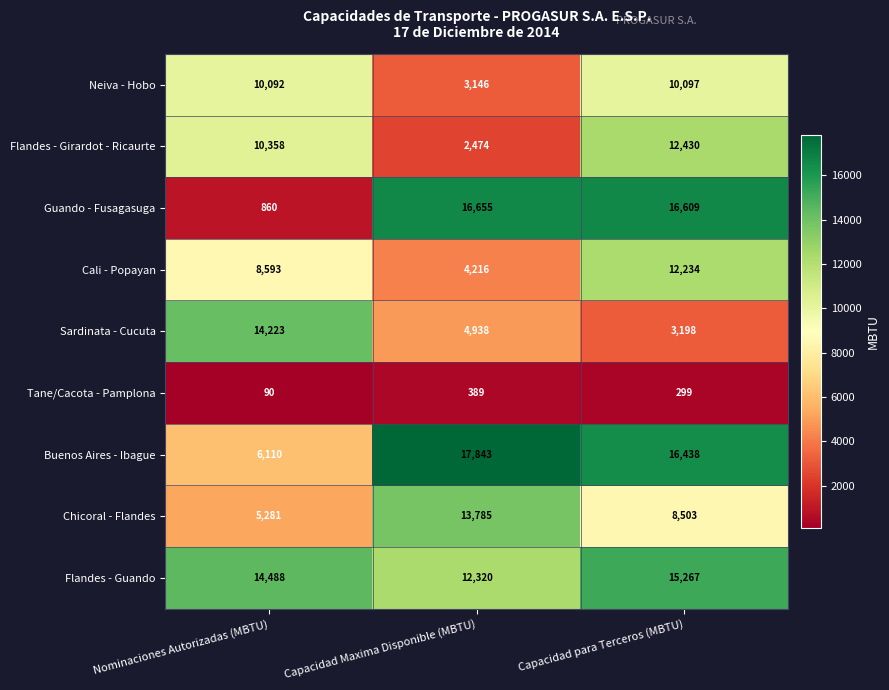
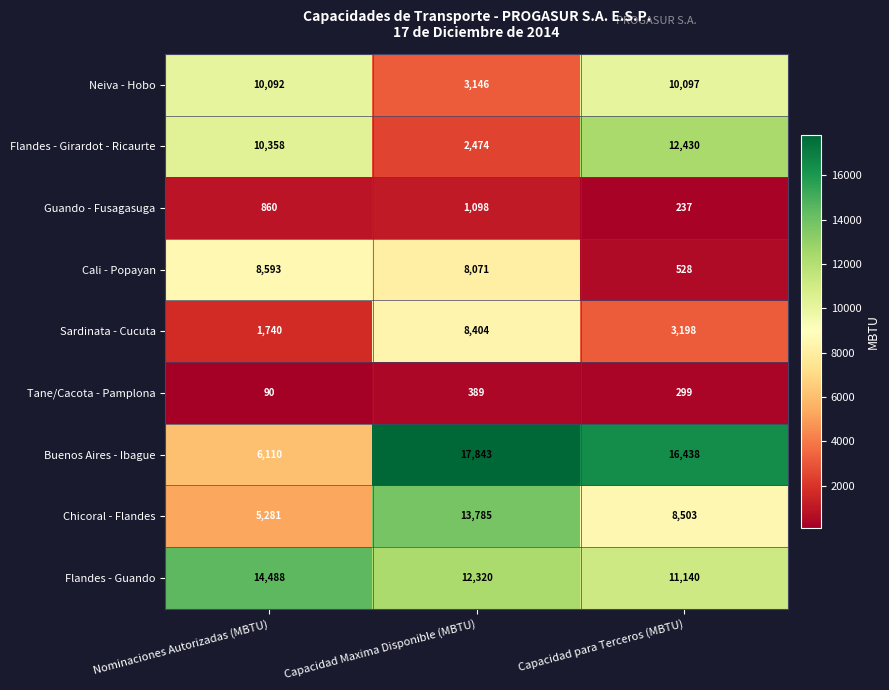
Guando - Fusagasuga, Capacidad Maxima Disponible (MBTU): 16,655 -> 1,098
Guando - Fusagasuga, Capacidad para Terceros (MBTU): 16,609 -> 237
Cali - Popayan, Capacidad Maxima Disponible (MBTU): 4,216 -> 8,071
Cali - Popayan, Capacidad para Terceros (MBTU): 12,234 -> 528
Sardinata - Cucuta, Nominaciones Autorizadas (MBTU): 14,223 -> 1,740
Sardinata - Cucuta, Capacidad Maxima Disponible (MBTU): 4,938 -> 8,404
Flandes - Guando, Capacidad para Terceros (MBTU): 15,267 -> 11,140
